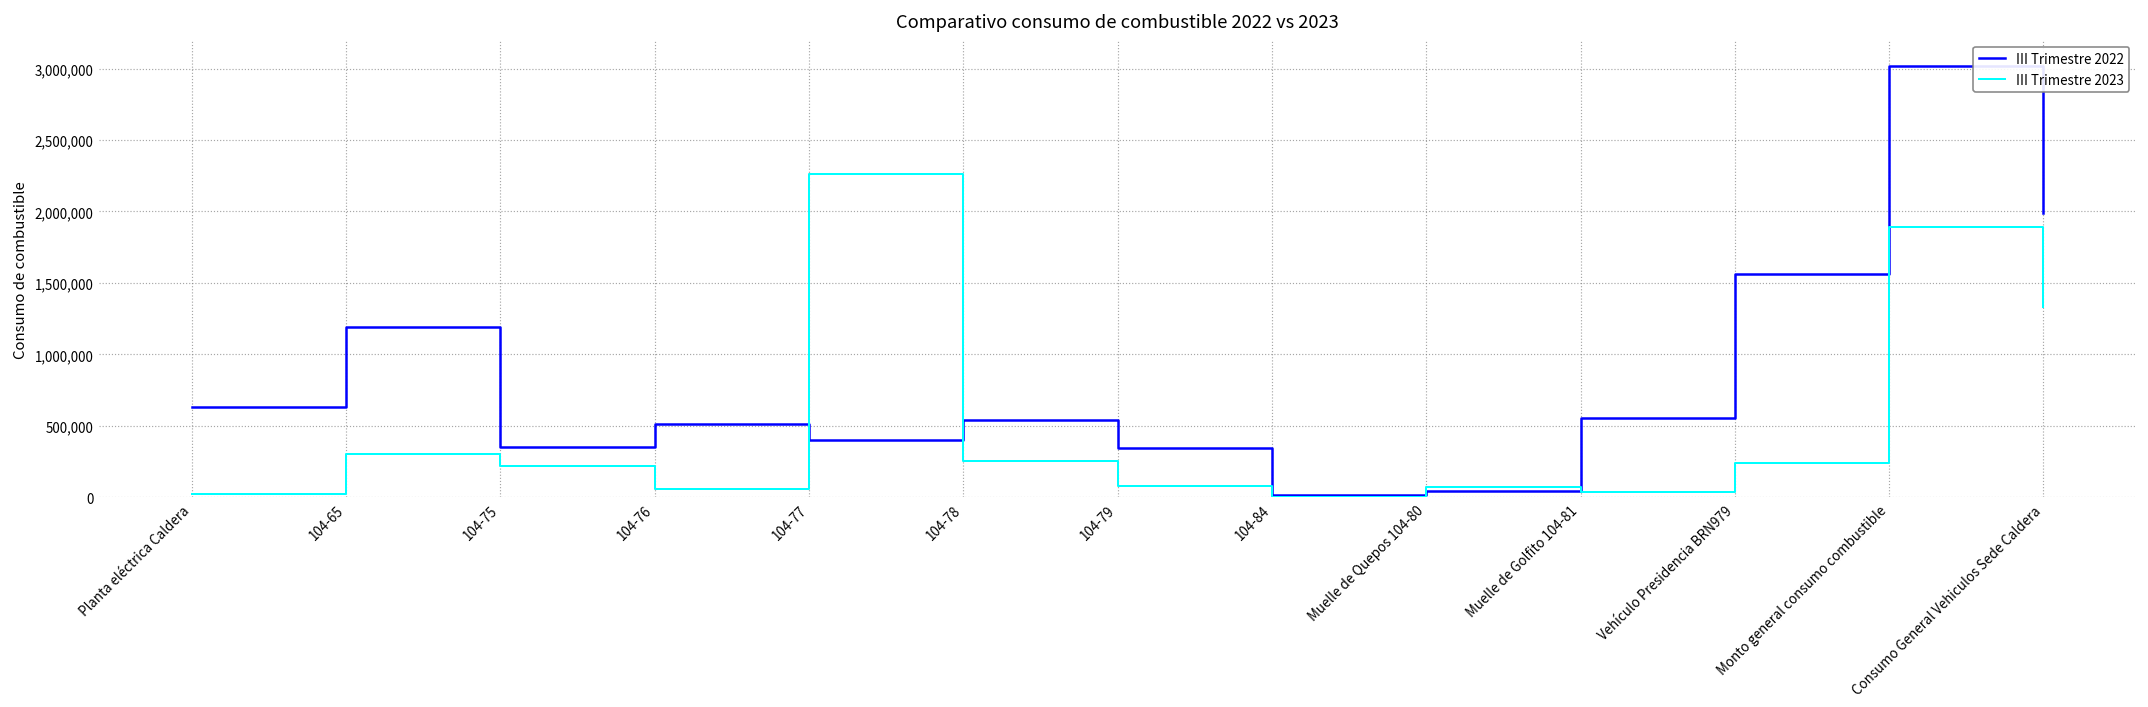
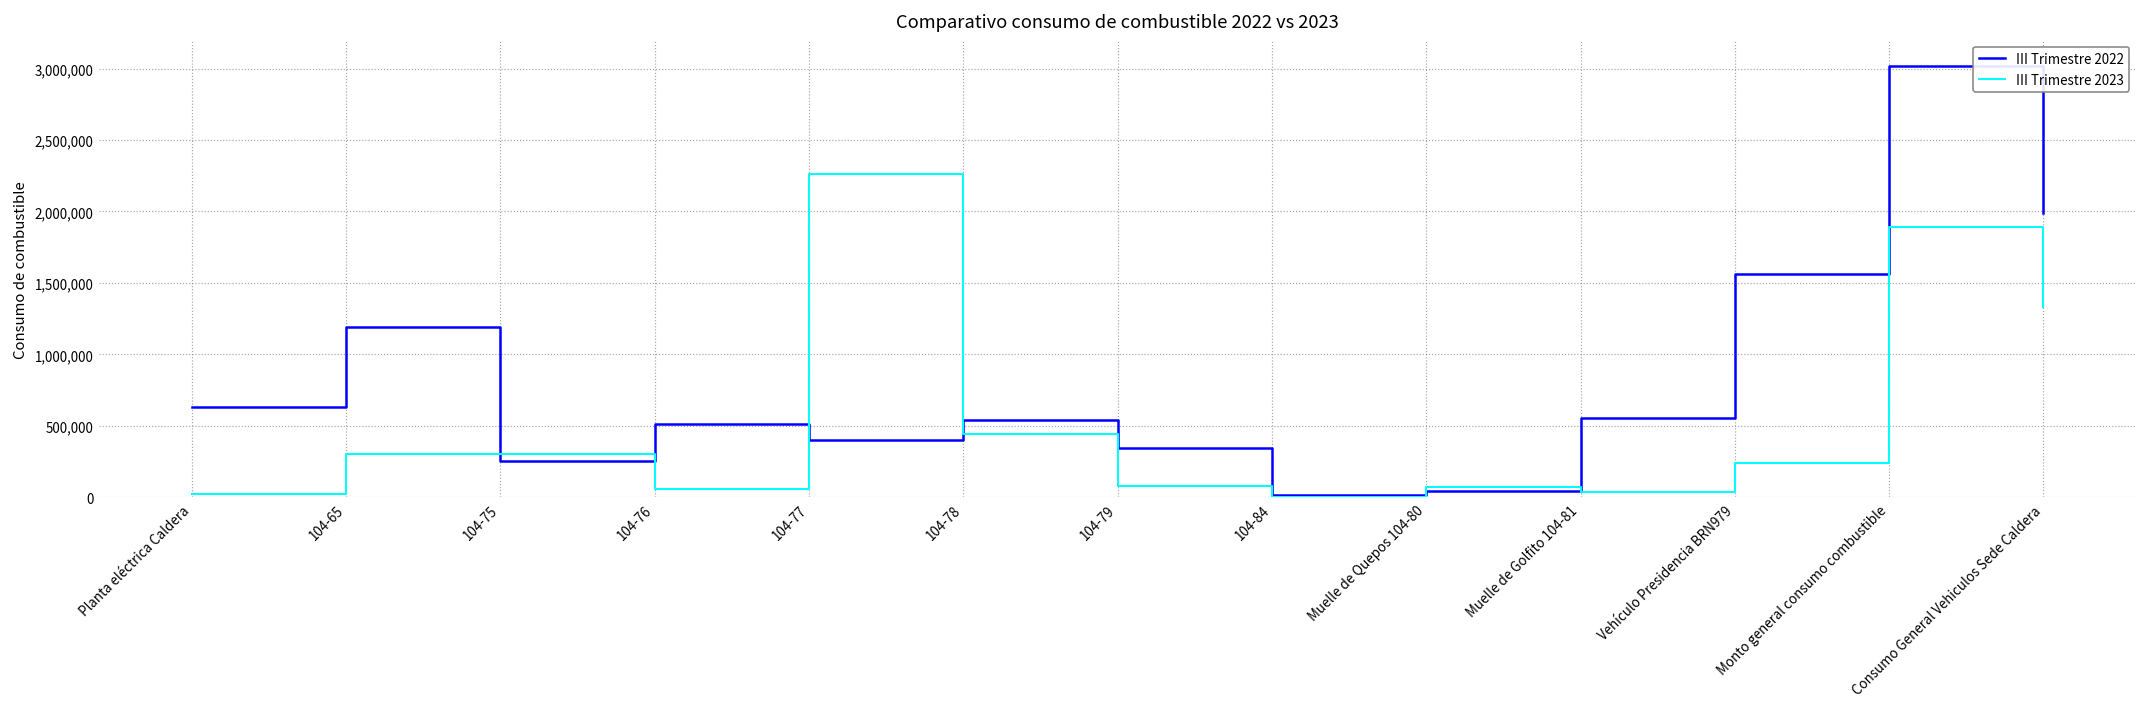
III Trimestre 2022, 104-75: 350,000 -> 250,000
III Trimestre 2023, 104-75: 220,000 -> 300,000
III Trimestre 2023, 104-78: 260,000 -> 440,000
